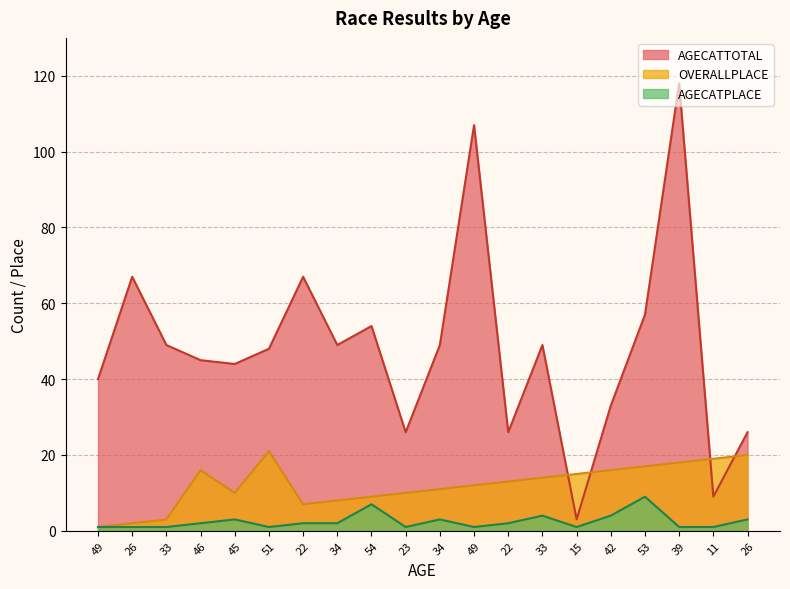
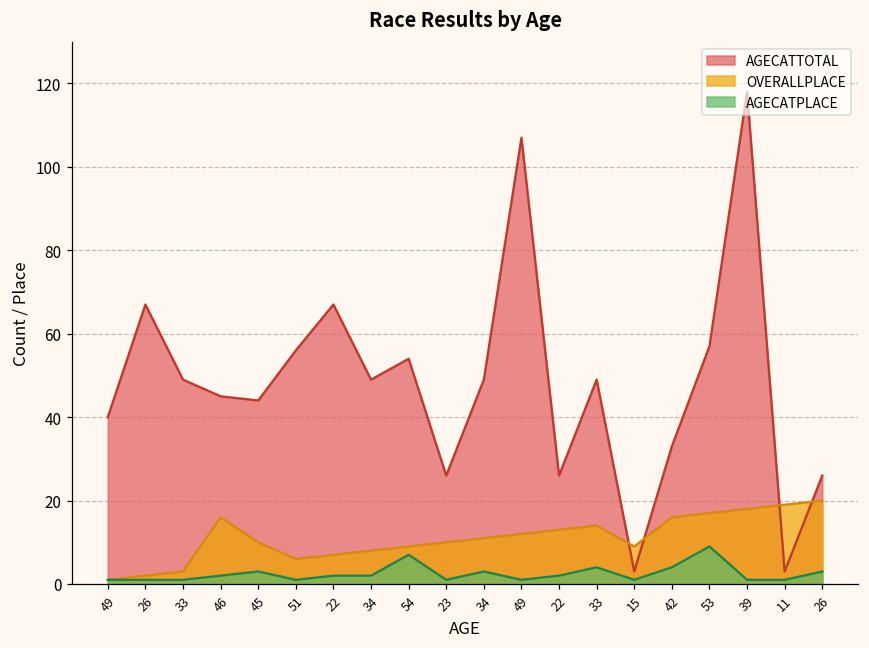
AGECATTOTAL, 51: 48 -> 56
OVERALLPLACE, 51: 21 -> 6
OVERALLPLACE, 15: 15 -> 9
AGECATTOTAL, 11: 9 -> 3
